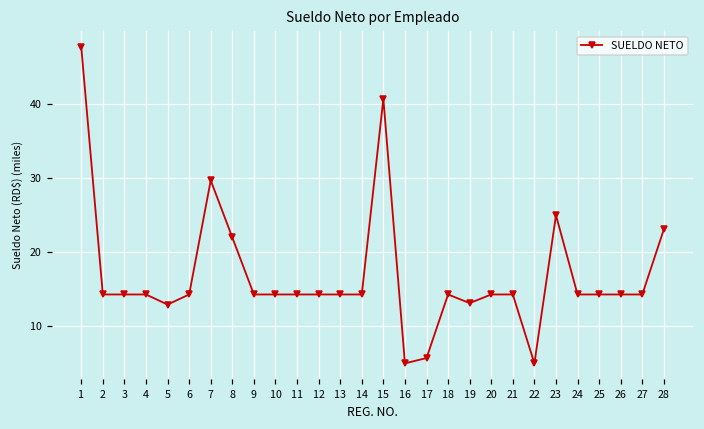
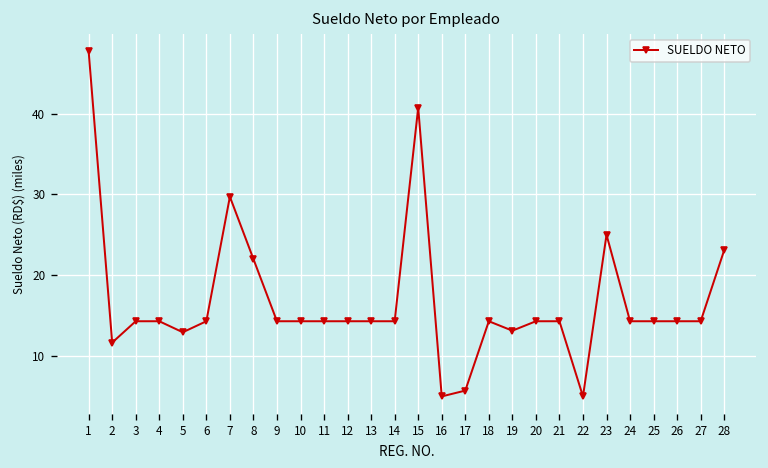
2: 14 -> 12
